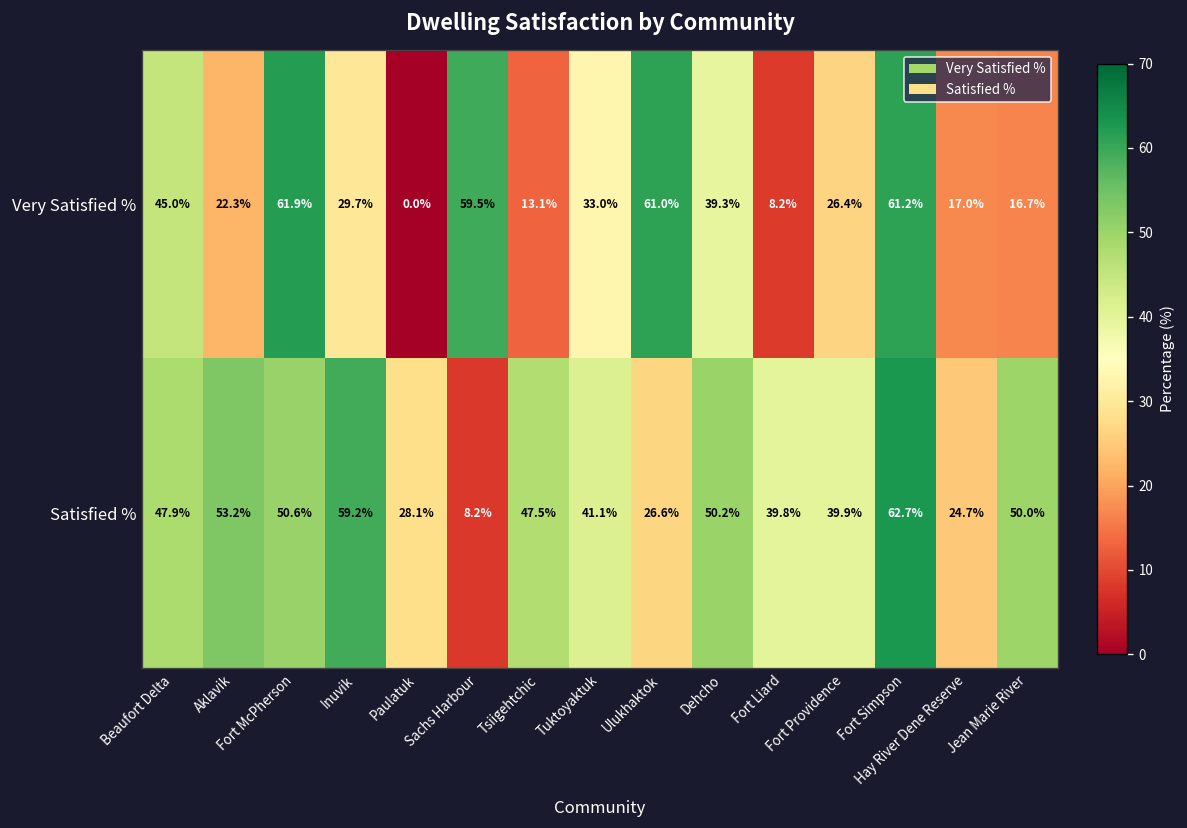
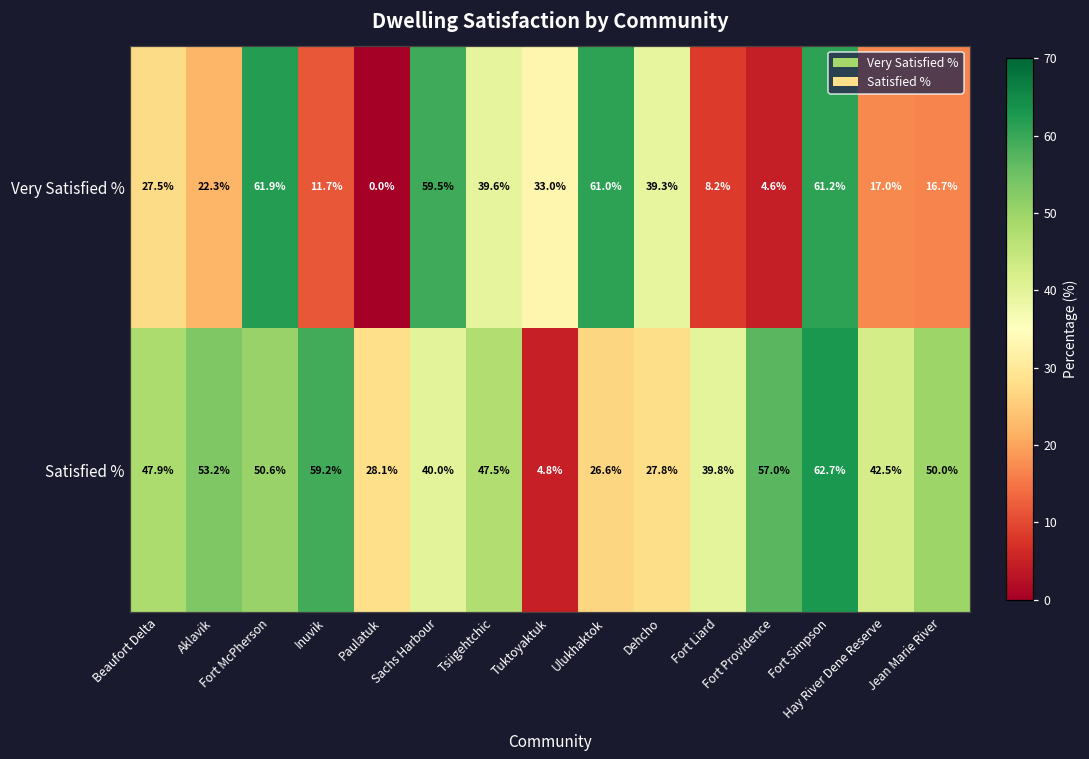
Very Satisfied %, Beaufort Delta: 45.0% -> 27.5%
Very Satisfied %, Inuvik: 29.7% -> 11.7%
Very Satisfied %, Tsiigehtchic: 13.1% -> 39.6%
Very Satisfied %, Fort Providence: 26.4% -> 4.6%
Satisfied %, Sachs Harbour: 8.2% -> 40.0%
Satisfied %, Tuktoyaktuk: 41.1% -> 4.8%
Satisfied %, Dehcho: 50.2% -> 27.8%
Satisfied %, Fort Providence: 39.9% -> 57.0%
Satisfied %, Hay River Dene Reserve: 24.7% -> 42.5%
